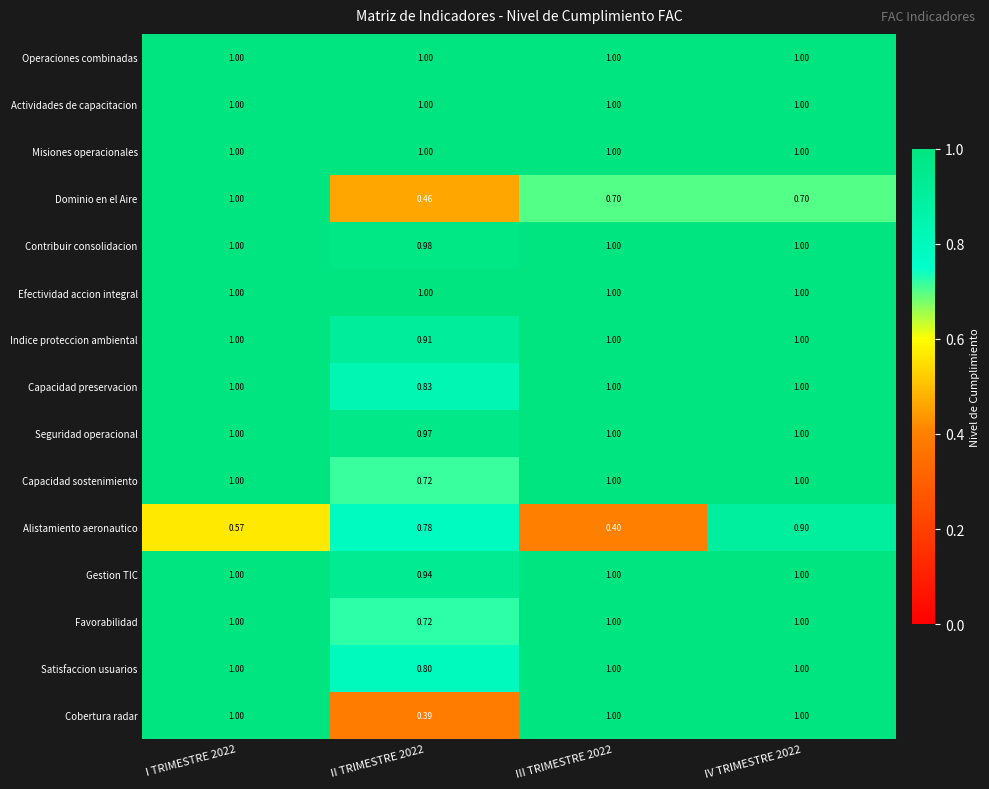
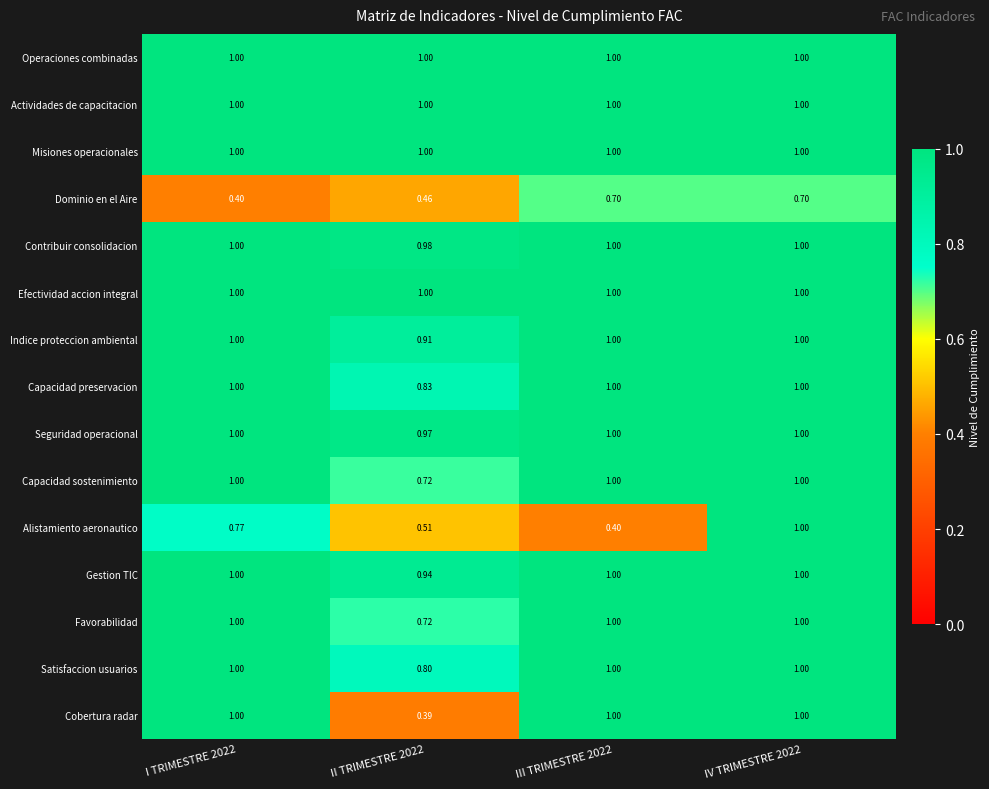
Dominio en el Aire, I TRIMESTRE 2022: 1.00 -> 0.40
Alistamiento aeronautico, I TRIMESTRE 2022: 0.57 -> 0.77
Alistamiento aeronautico, II TRIMESTRE 2022: 0.78 -> 0.51
Alistamiento aeronautico, IV TRIMESTRE 2022: 0.90 -> 1.00
